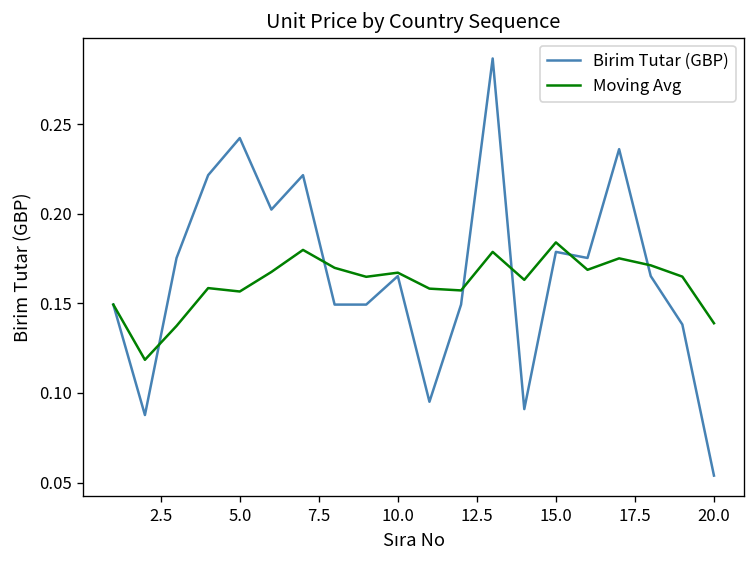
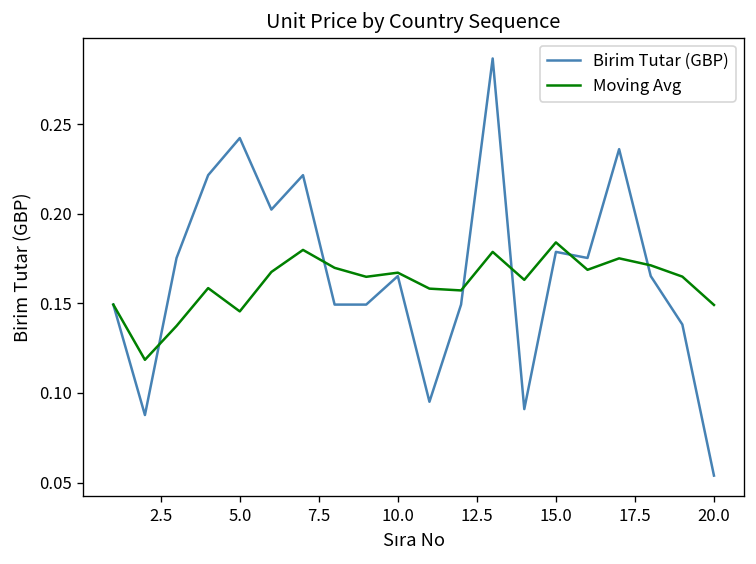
Moving Avg, 5.0: 0.157 -> 0.146
Moving Avg, 20.0: 0.139 -> 0.149
